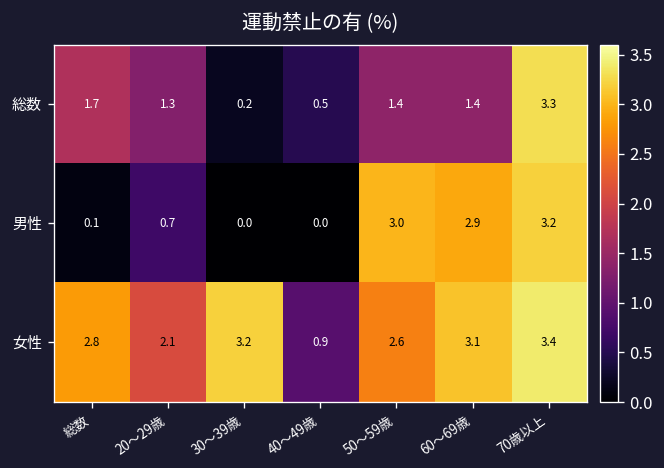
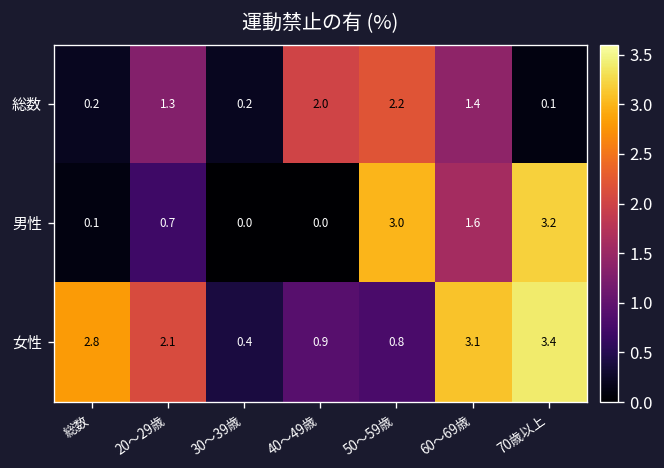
総数, 総数: 1.7 -> 0.2
総数, 40～49歳: 0.5 -> 2.0
総数, 50～59歳: 1.4 -> 2.2
総数, 70歳以上: 3.3 -> 0.1
男性, 60～69歳: 2.9 -> 1.6
女性, 30～39歳: 3.2 -> 0.4
女性, 50～59歳: 2.6 -> 0.8
